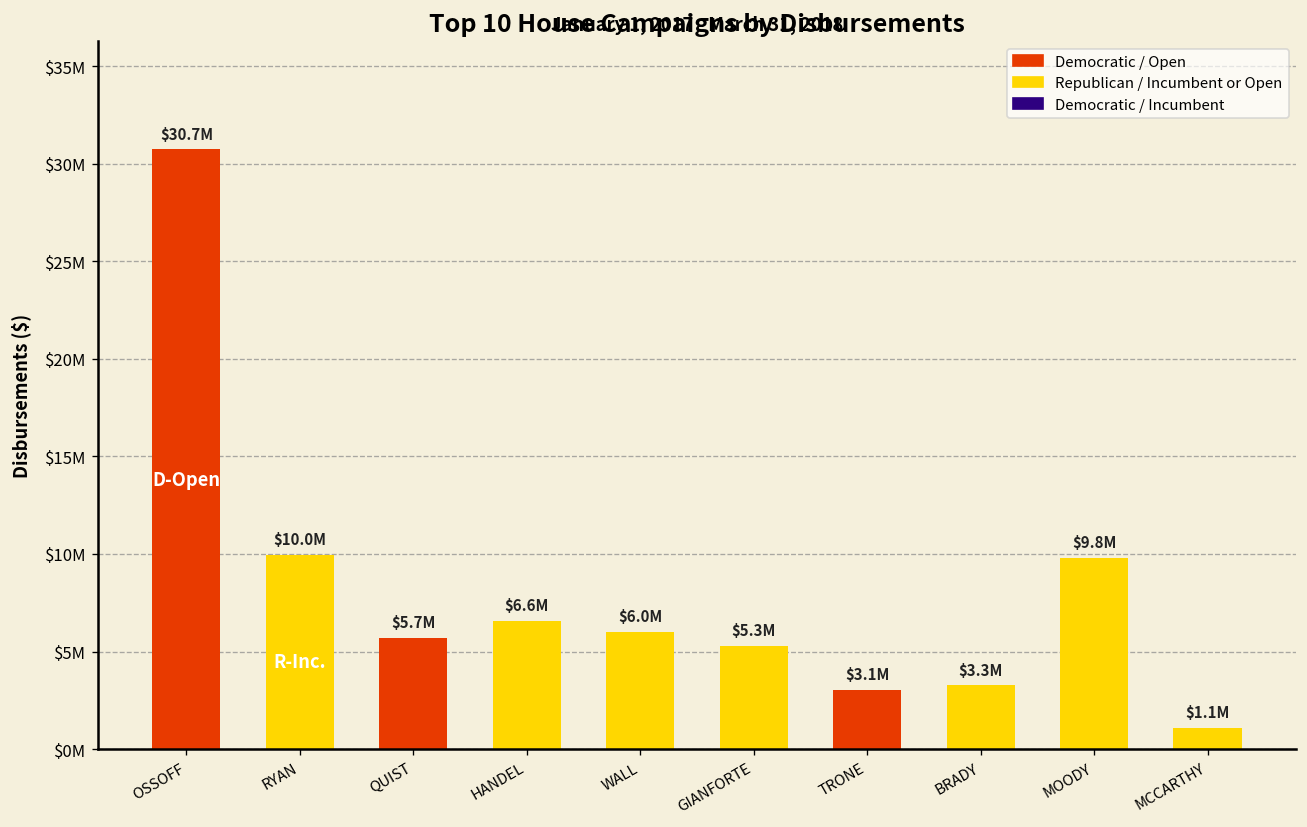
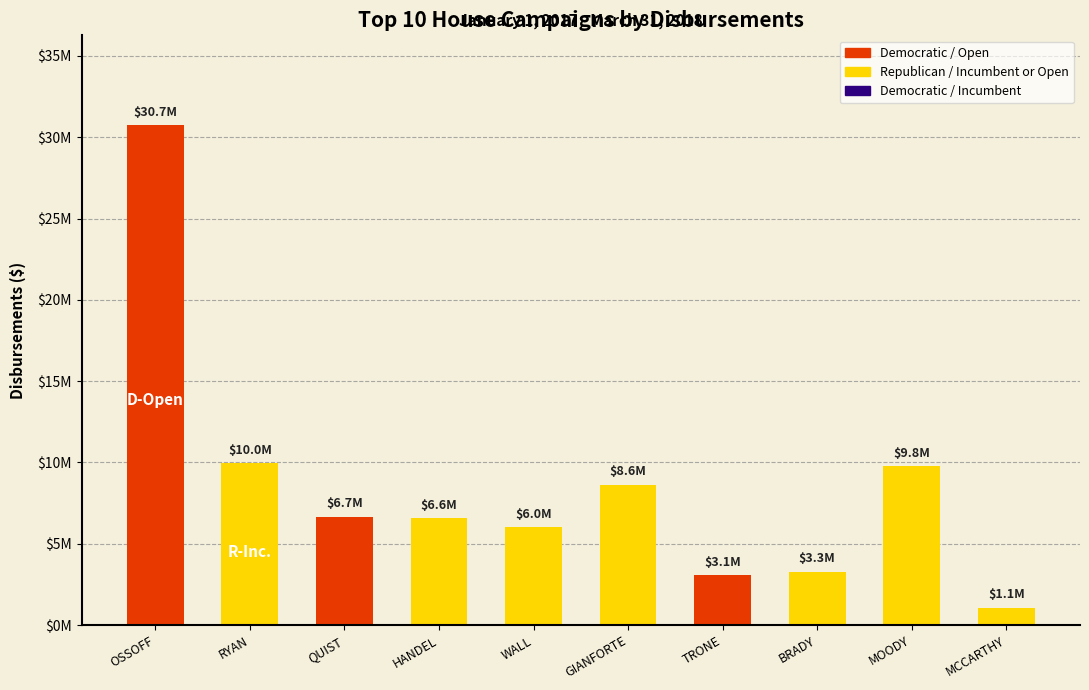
QUIST: $5.7M -> $6.7M
GIANFORTE: $5.3M -> $8.6M
